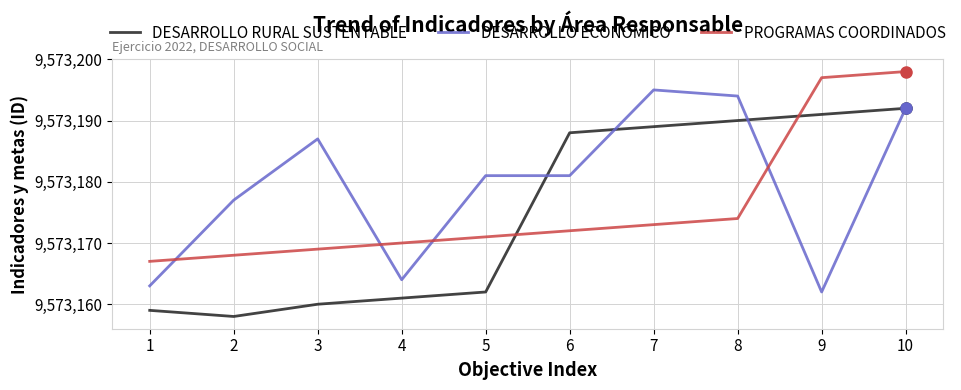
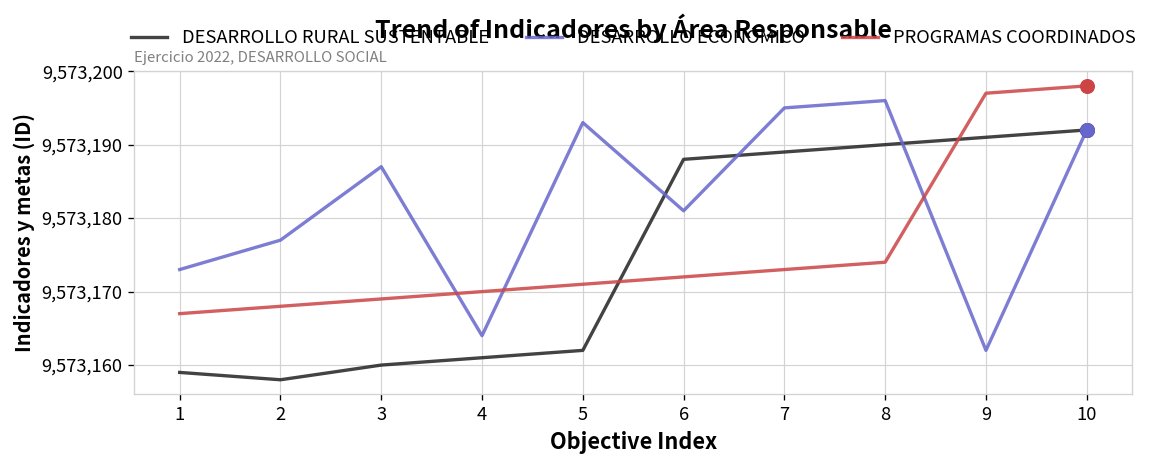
DESARROLLO ECONÓMICO, 1: 9,573,163 -> 9,573,173
DESARROLLO ECONÓMICO, 5: 9,573,181 -> 9,573,193
DESARROLLO ECONÓMICO, 8: 9,573,194 -> 9,573,196
